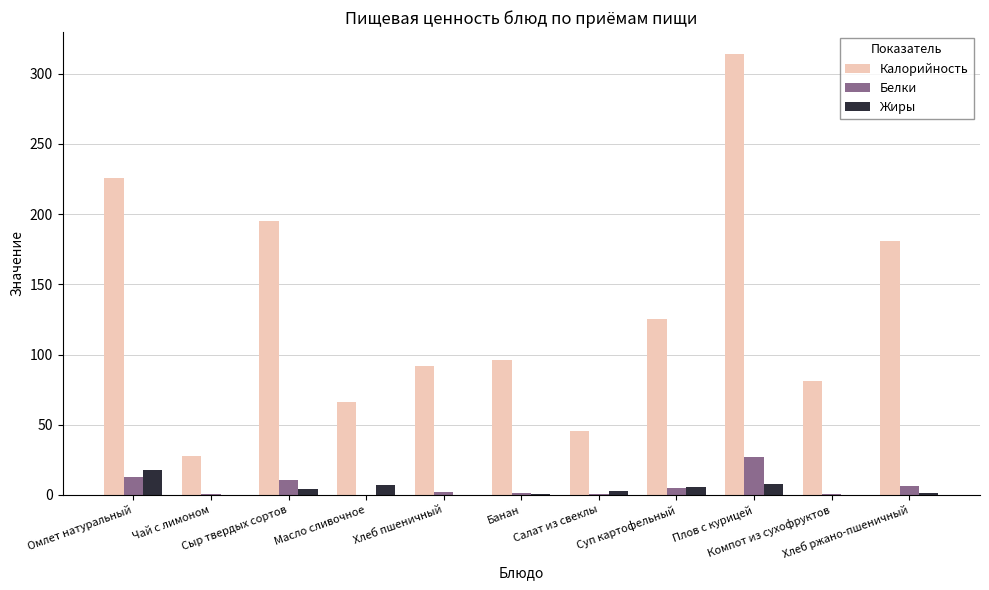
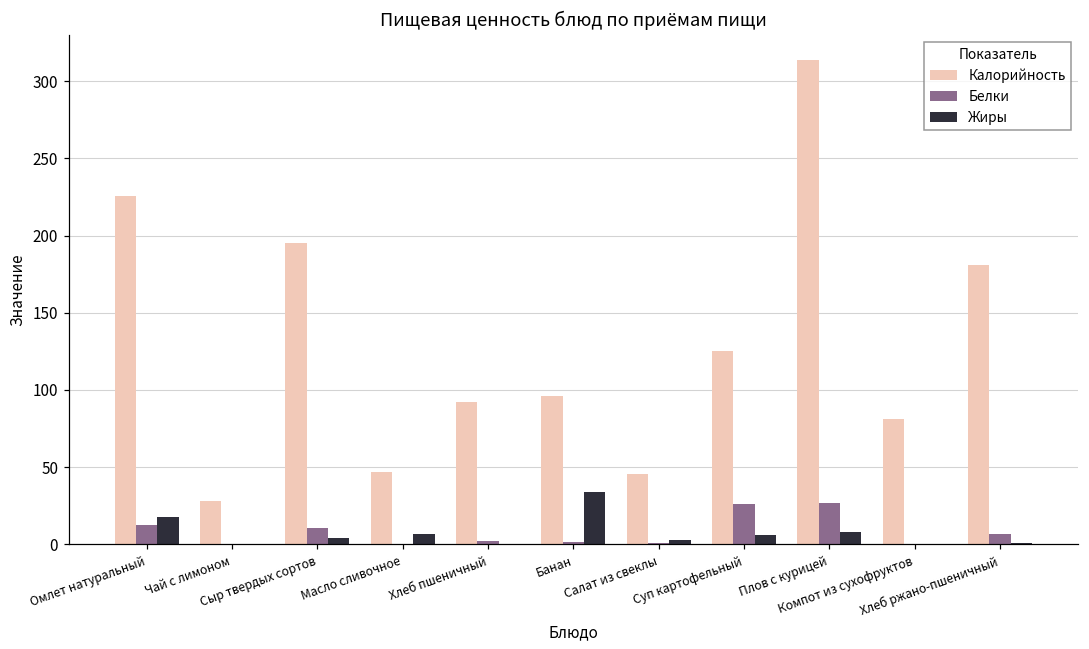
Калорийность, Масло сливочное: 66 -> 47
Жиры, Банан: 1 -> 34
Белки, Суп картофельный: 5 -> 26
